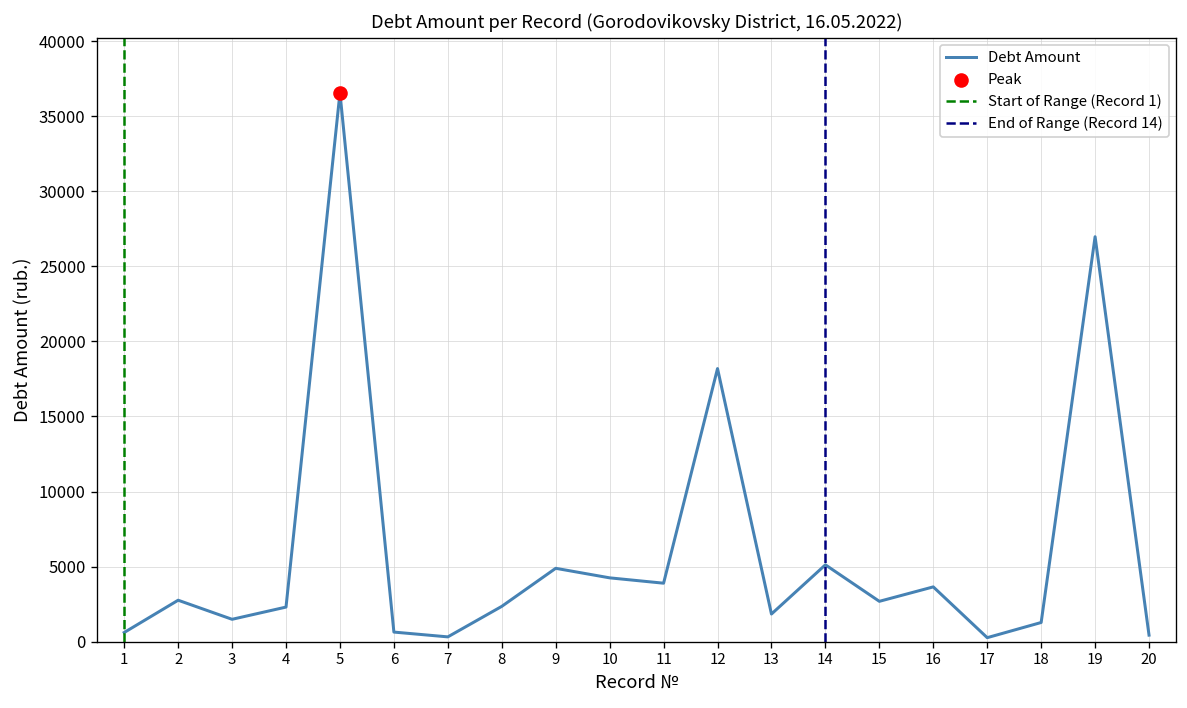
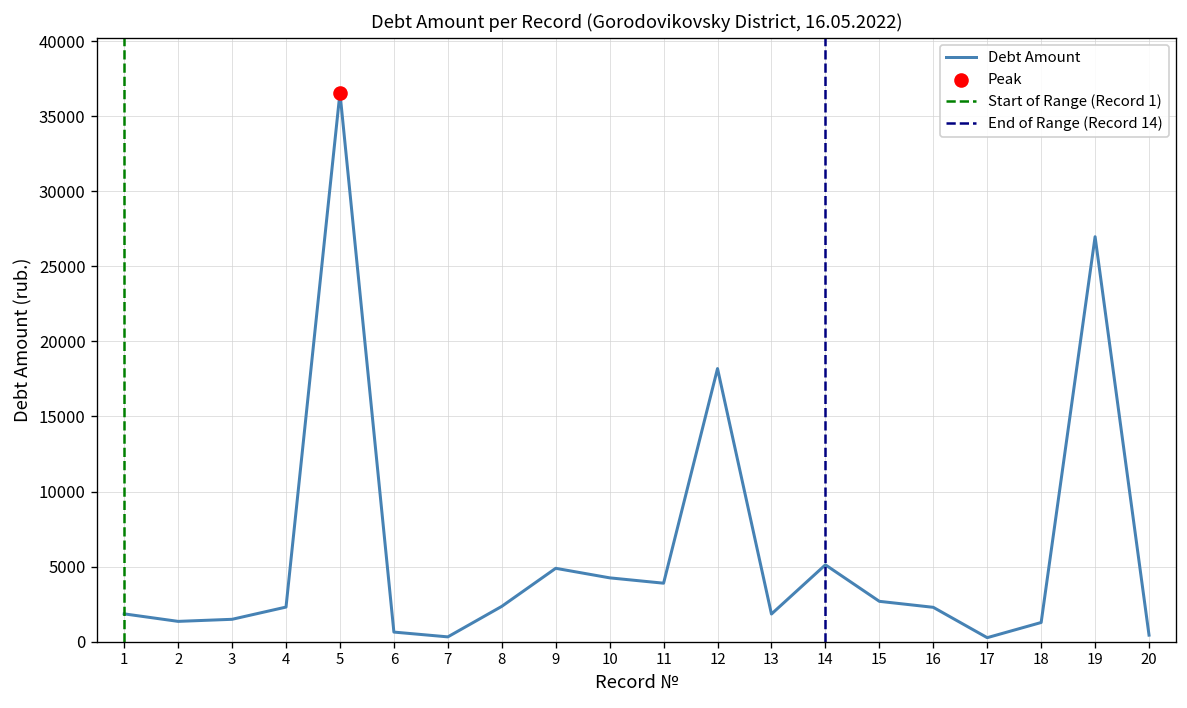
Debt Amount, 1: 600 -> 1900
Debt Amount, 2: 2800 -> 1400
Debt Amount, 16: 3600 -> 2300
